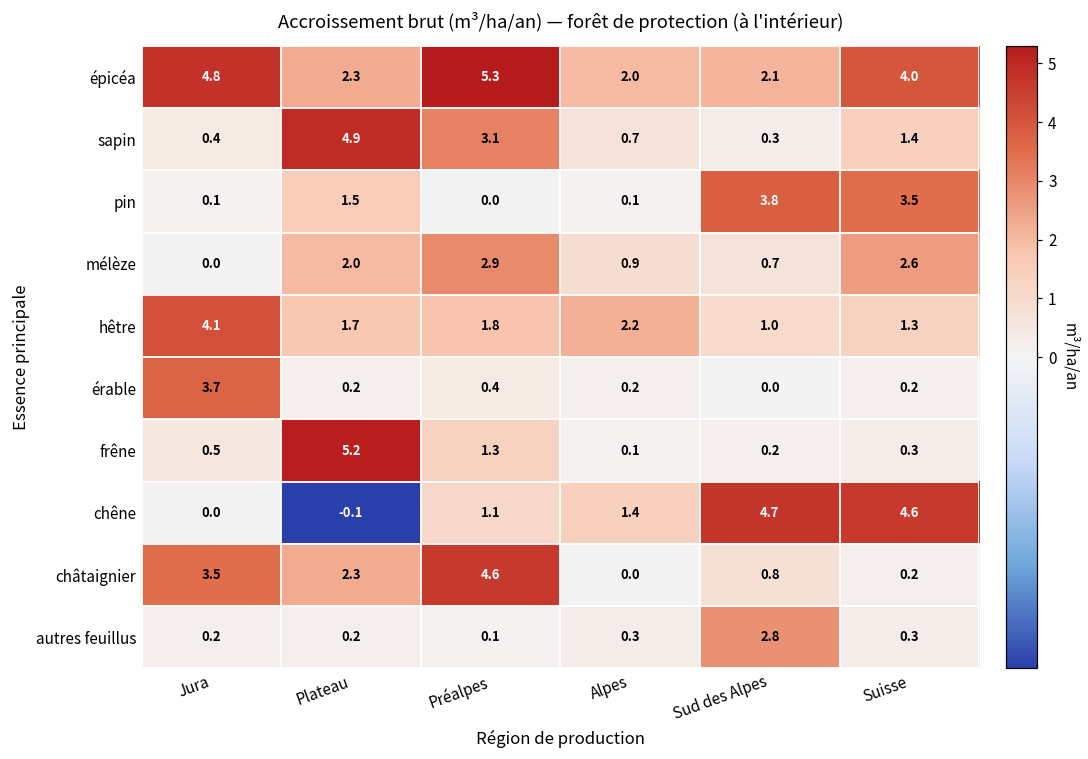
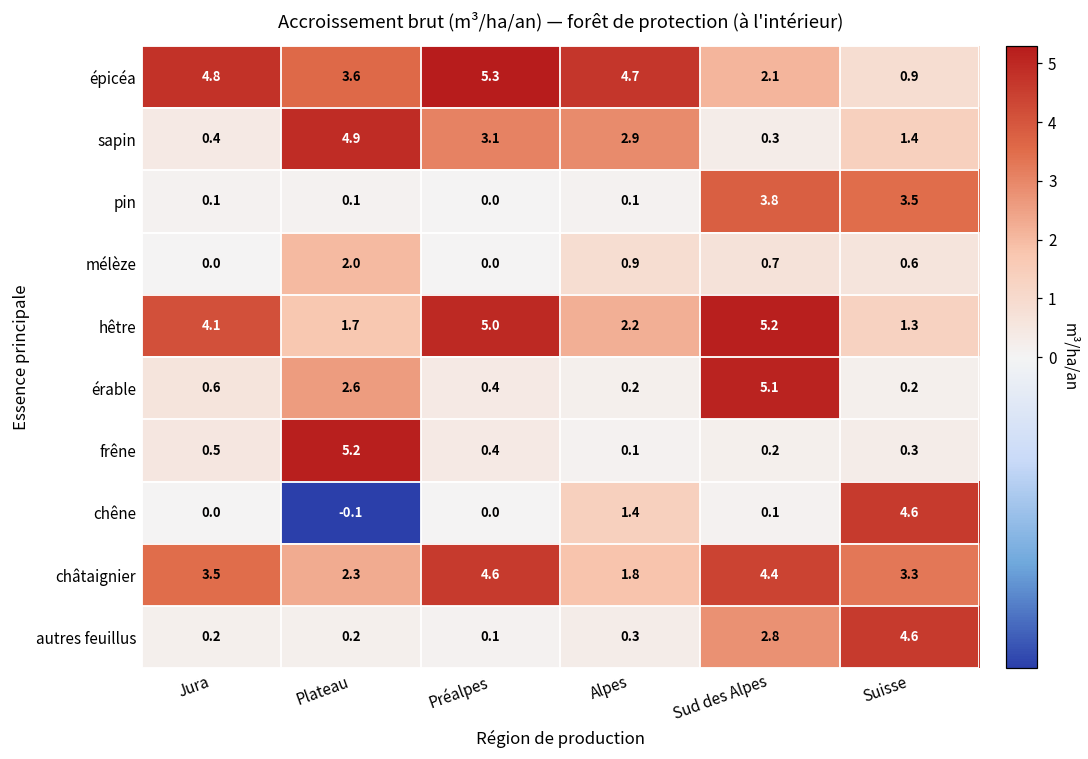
épicéa, Plateau: 2.3 -> 3.6
épicéa, Alpes: 2.0 -> 4.7
épicéa, Suisse: 4.0 -> 0.9
sapin, Alpes: 0.7 -> 2.9
pin, Plateau: 1.5 -> 0.1
mélèze, Préalpes: 2.9 -> 0.0
mélèze, Suisse: 2.6 -> 0.6
hêtre, Préalpes: 1.8 -> 5.0
hêtre, Sud des Alpes: 1.0 -> 5.2
érable, Jura: 3.7 -> 0.6
érable, Plateau: 0.2 -> 2.6
érable, Sud des Alpes: 0.0 -> 5.1
frêne, Préalpes: 1.3 -> 0.4
chêne, Préalpes: 1.1 -> 0.0
chêne, Sud des Alpes: 4.7 -> 0.1
châtaignier, Alpes: 0.0 -> 1.8
châtaignier, Sud des Alpes: 0.8 -> 4.4
châtaignier, Suisse: 0.2 -> 3.3
autres feuillus, Suisse: 0.3 -> 4.6
